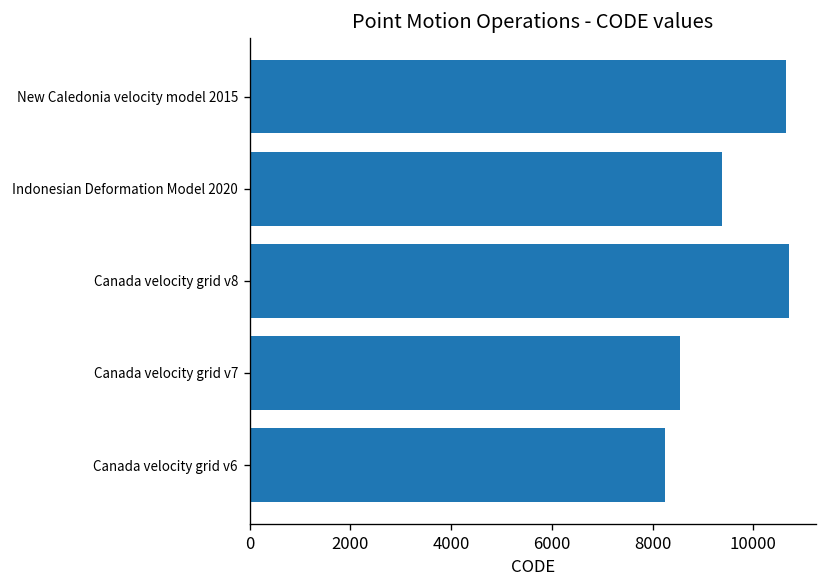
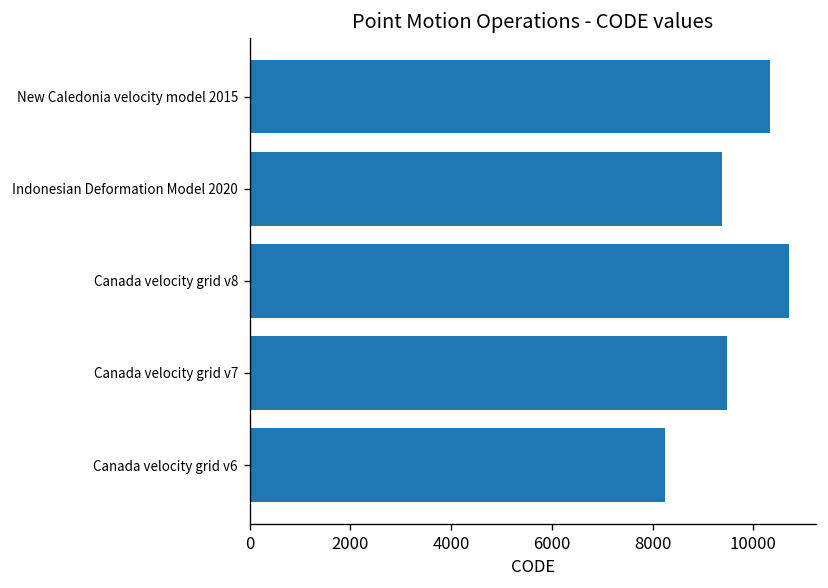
New Caledonia velocity model 2015: 10600 -> 10300
Canada velocity grid v7: 8500 -> 9500
